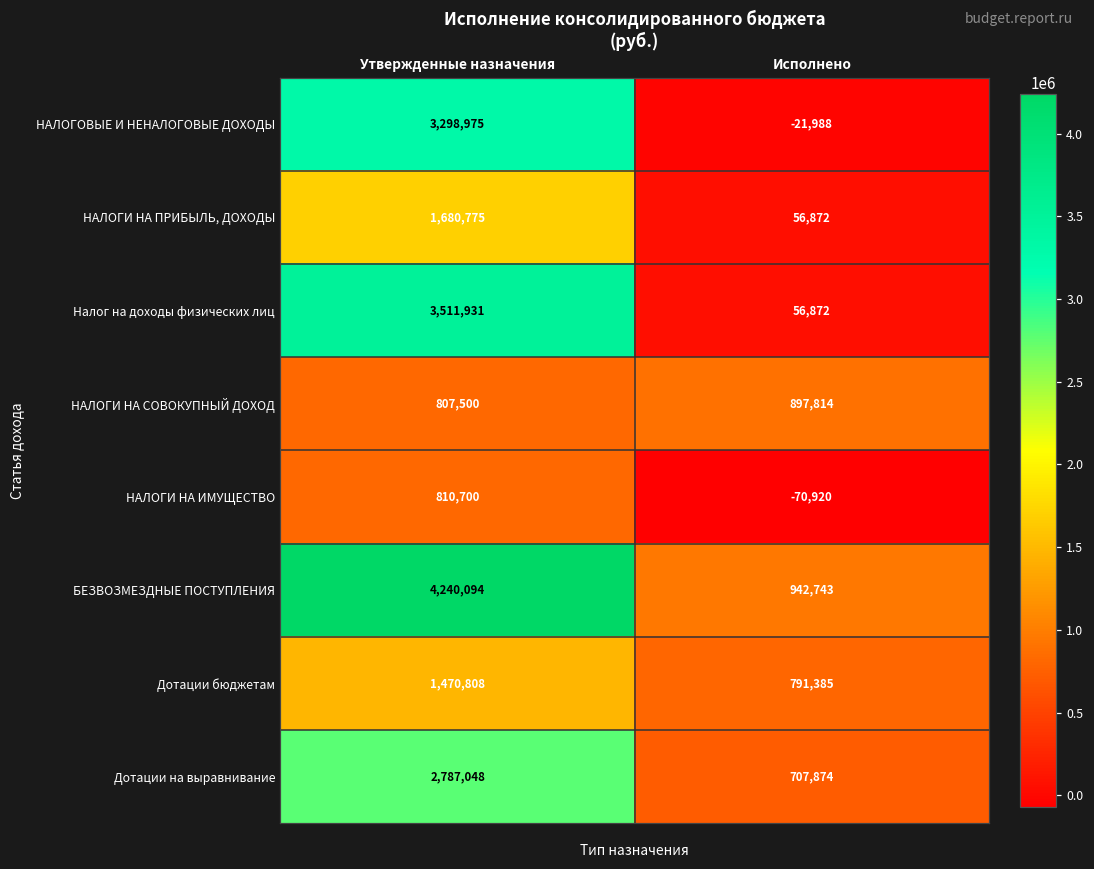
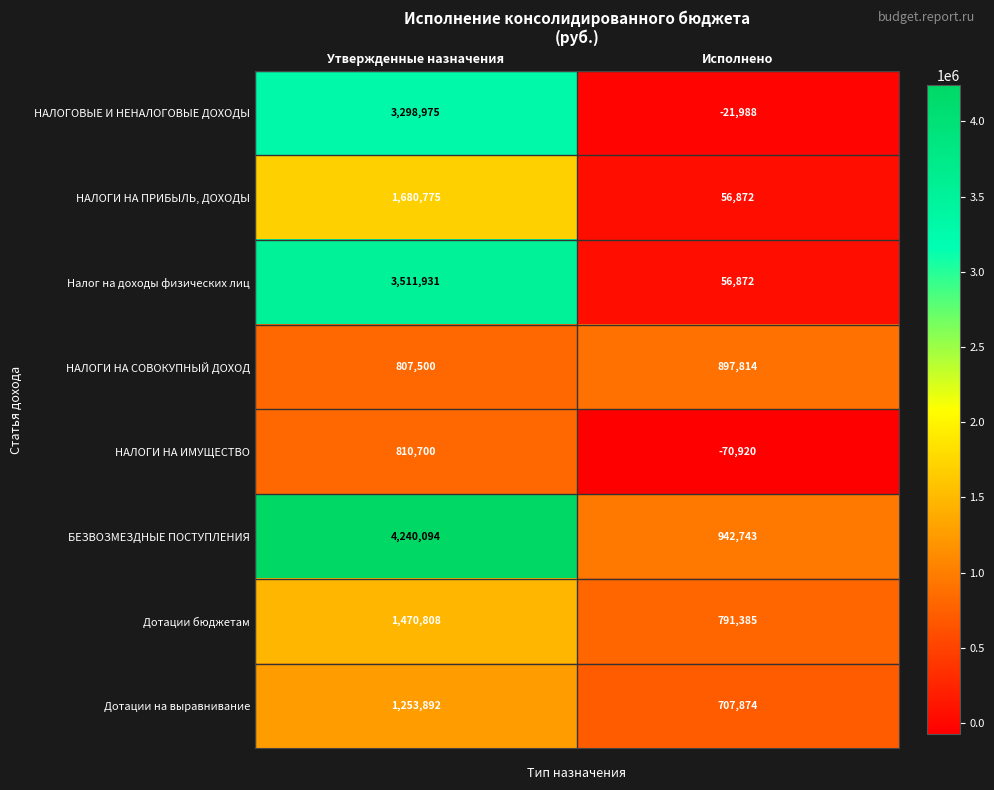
Дотации на выравнивание, Утвержденные назначения: 2,787,048 -> 1,253,892
